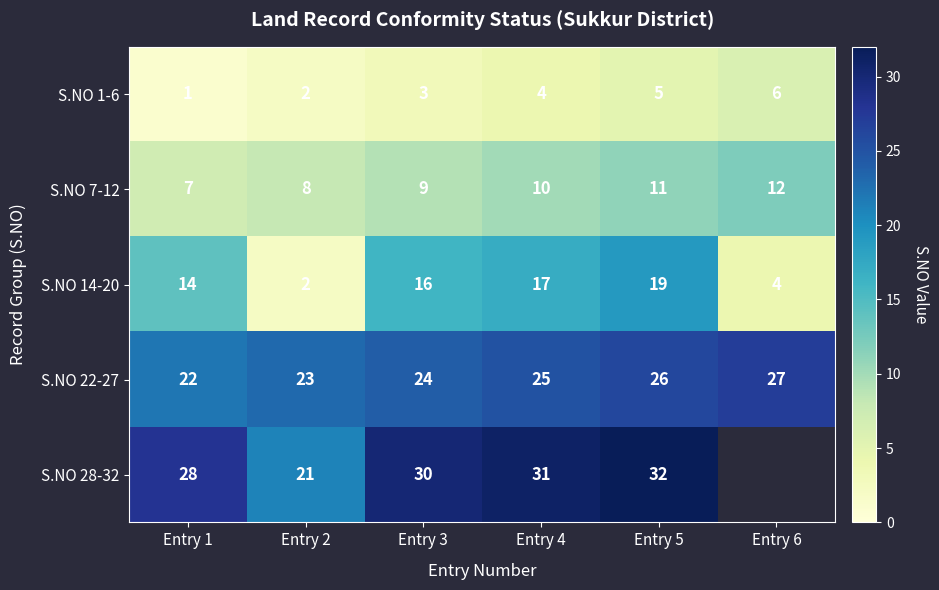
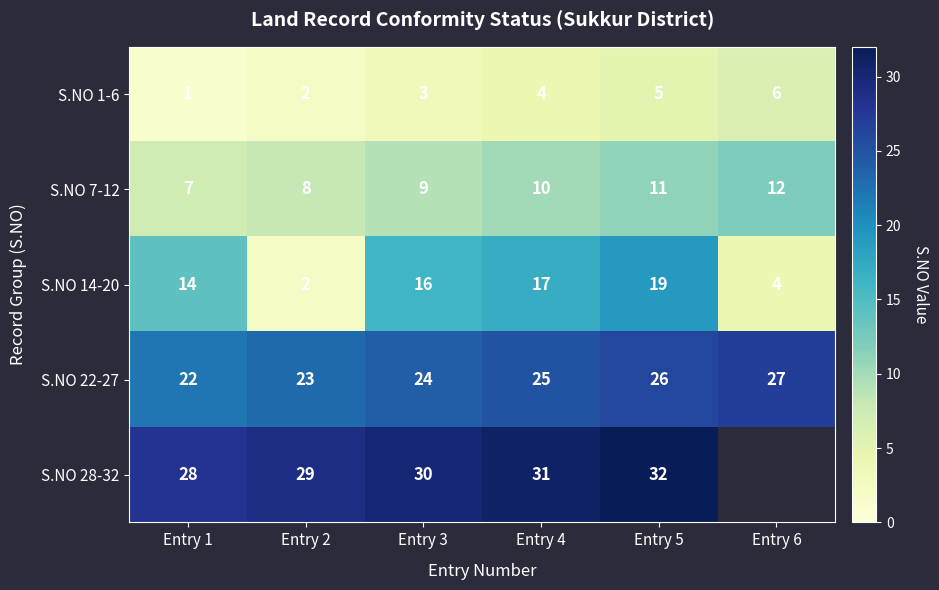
S.NO 28-32, Entry 2: 21 -> 29
